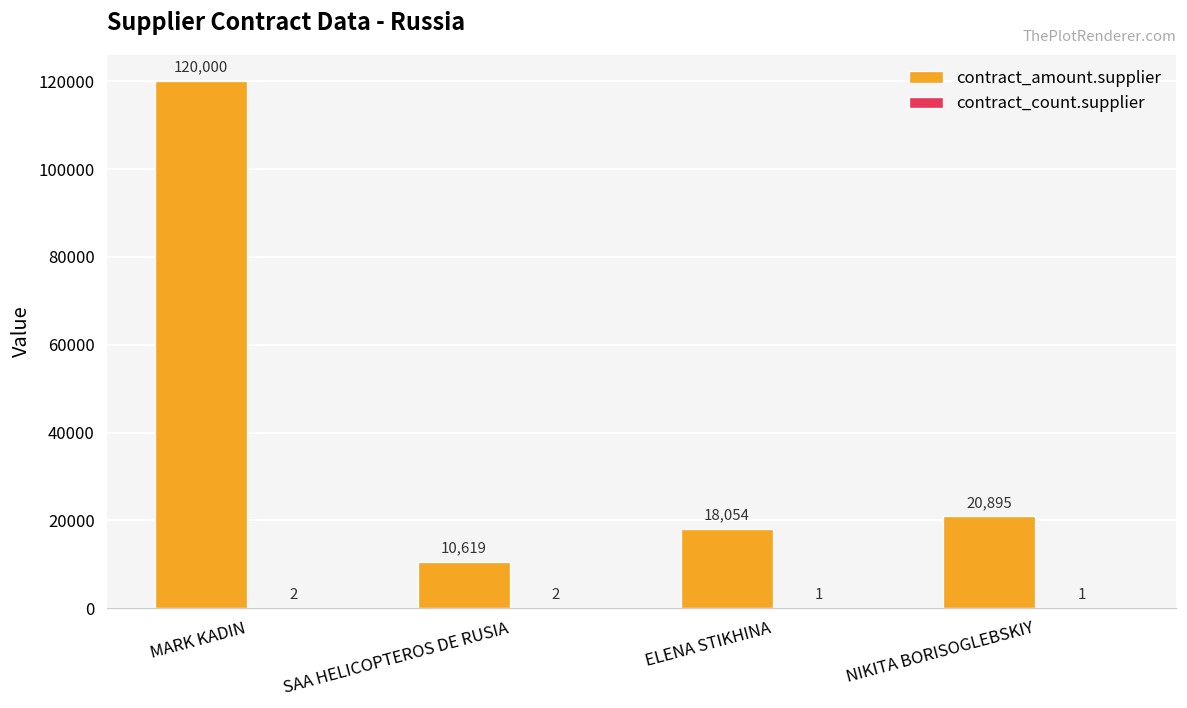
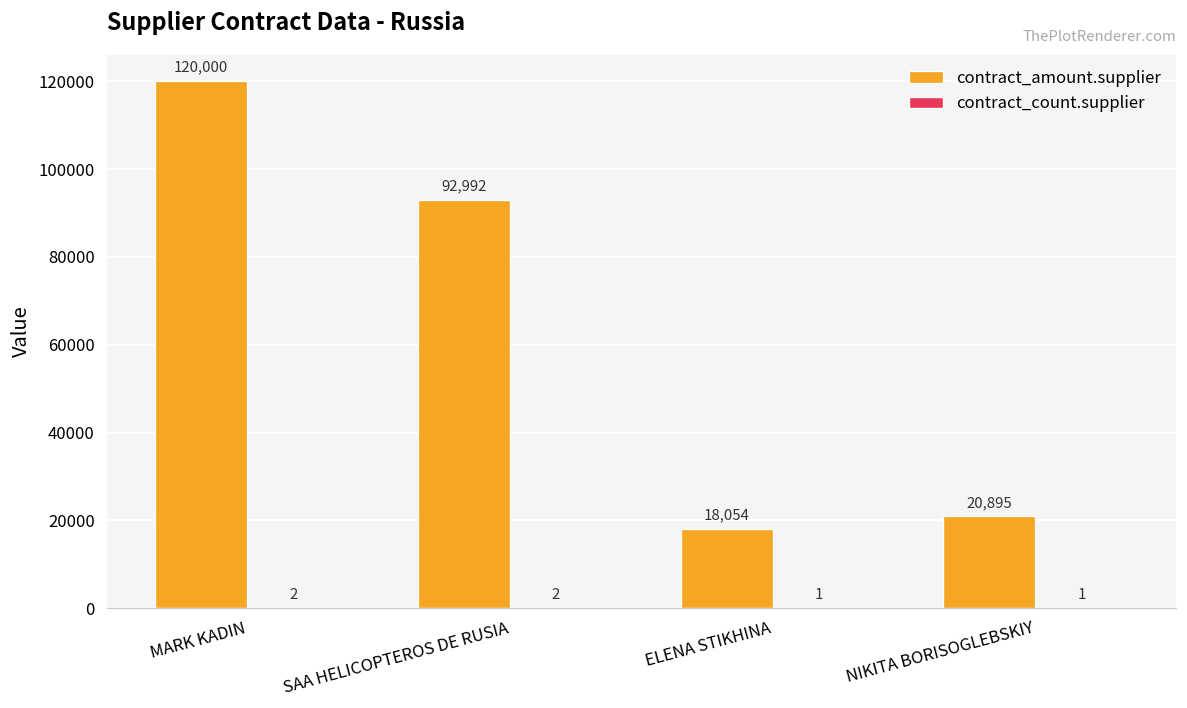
contract_amount.supplier, SAA HELICOPTEROS DE RUSIA: 10,619 -> 92,992
